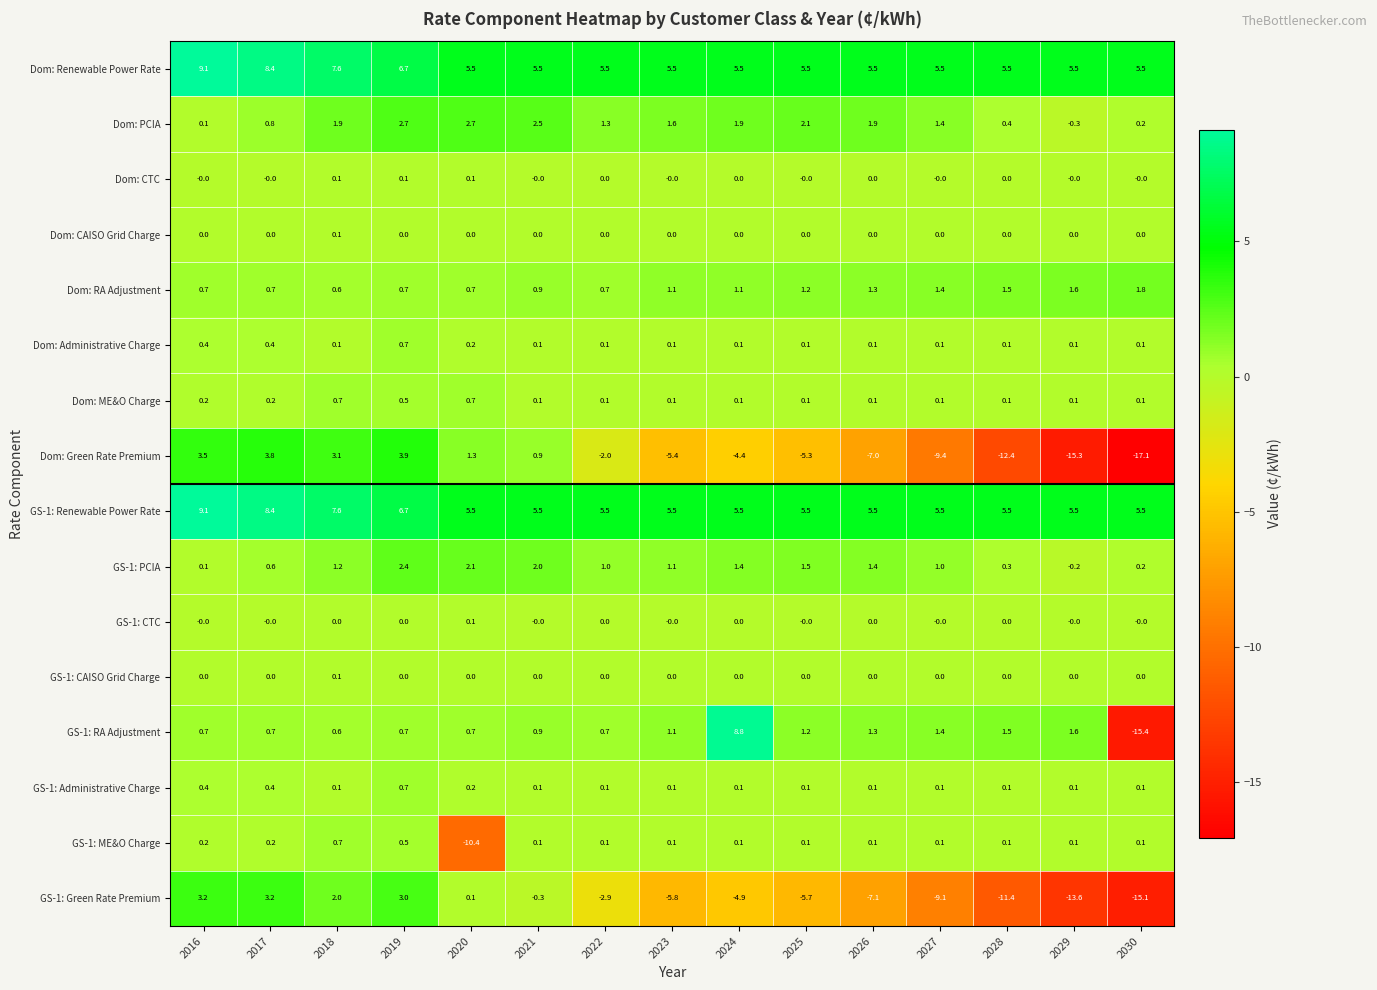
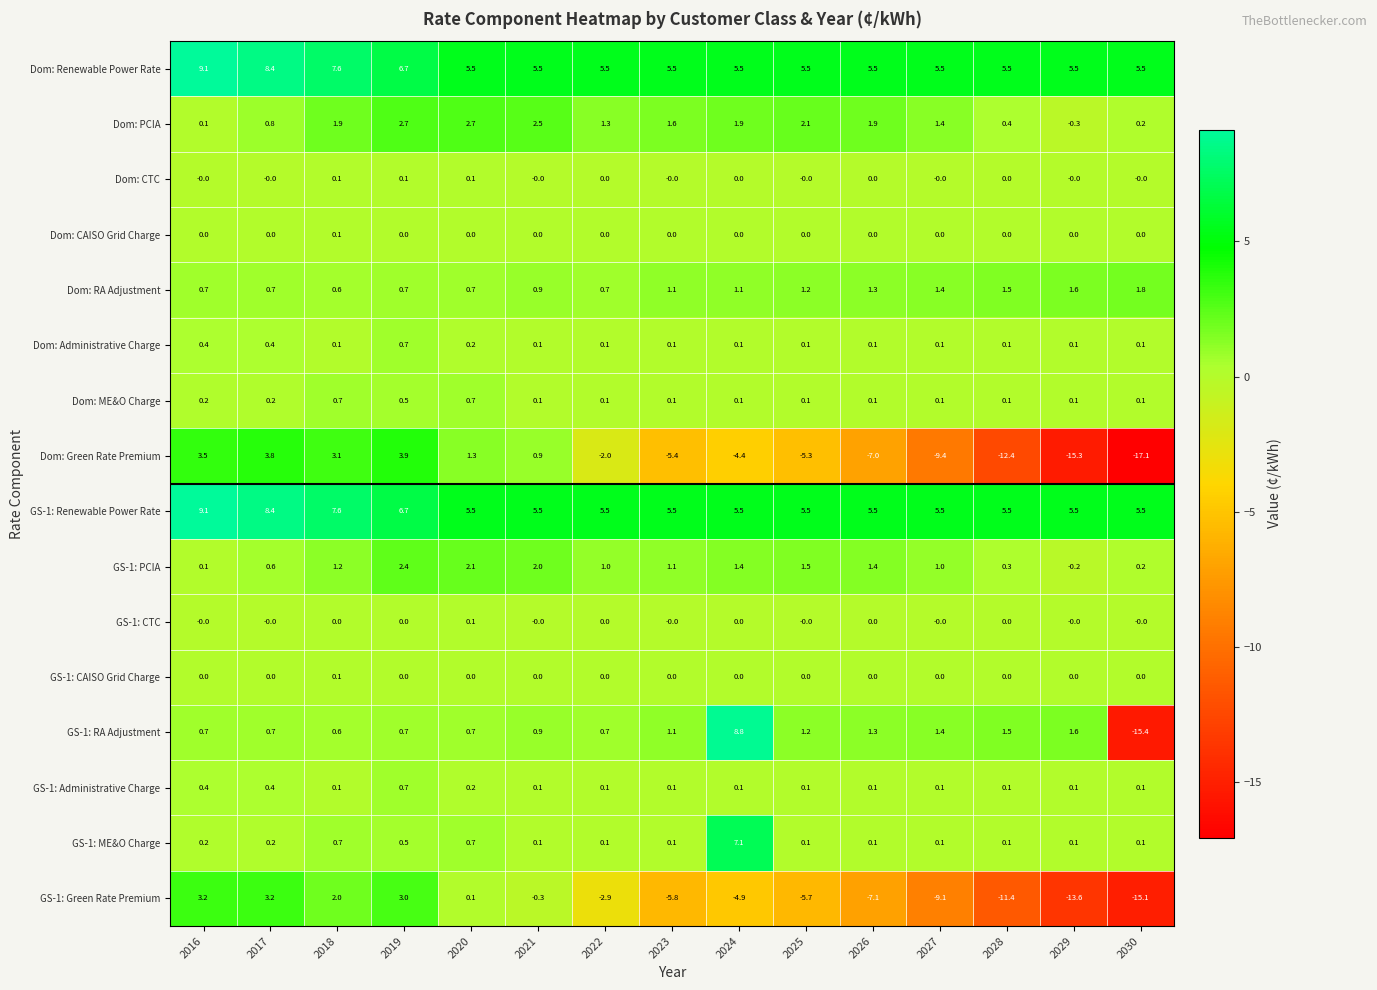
GS-1: ME&O Charge, 2020: -10.4 -> 0.7
GS-1: ME&O Charge, 2024: 0.1 -> 7.1
